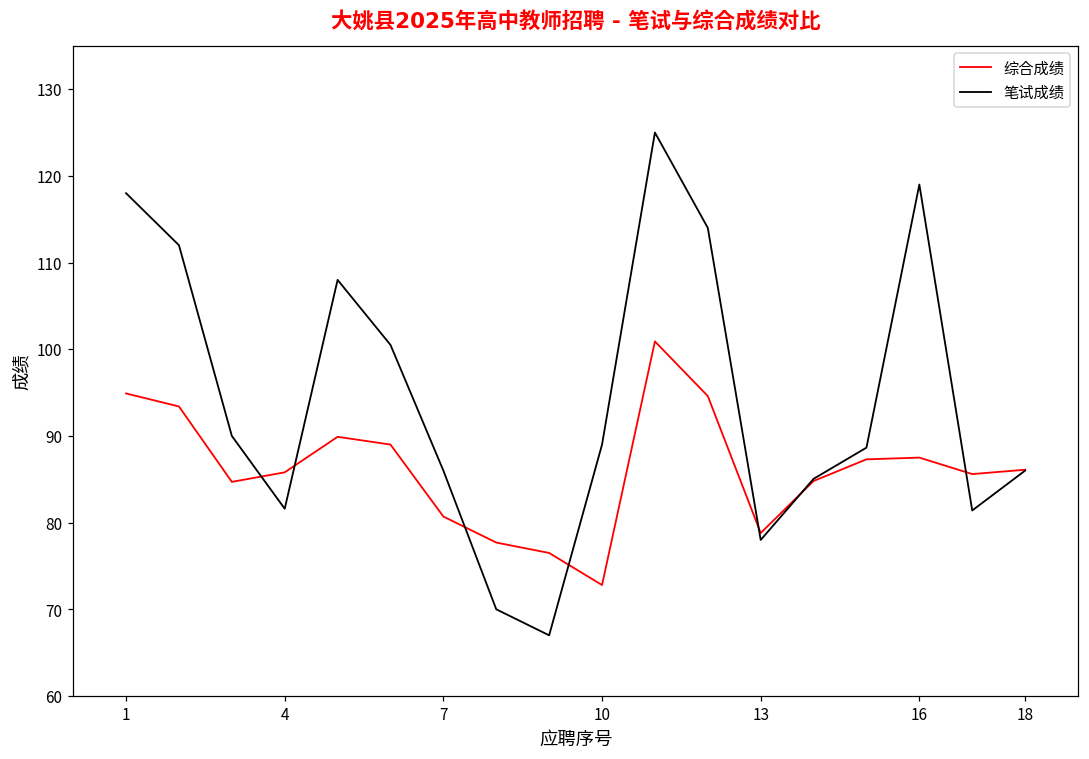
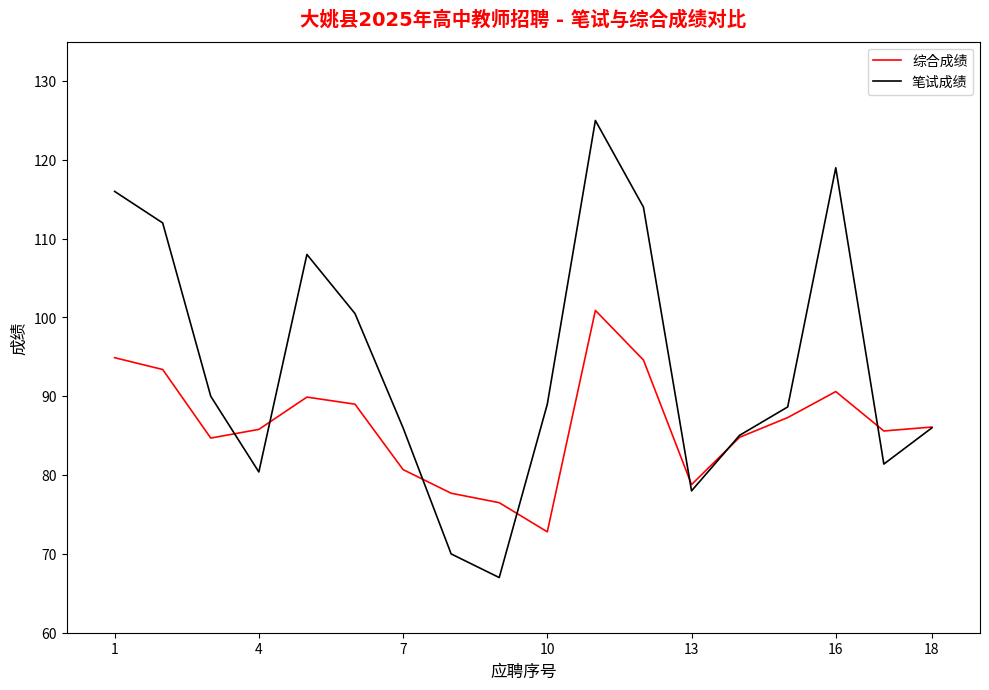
笔试成绩, 1: 118 -> 116
笔试成绩, 4: 82 -> 80
综合成绩, 16: 88 -> 91
